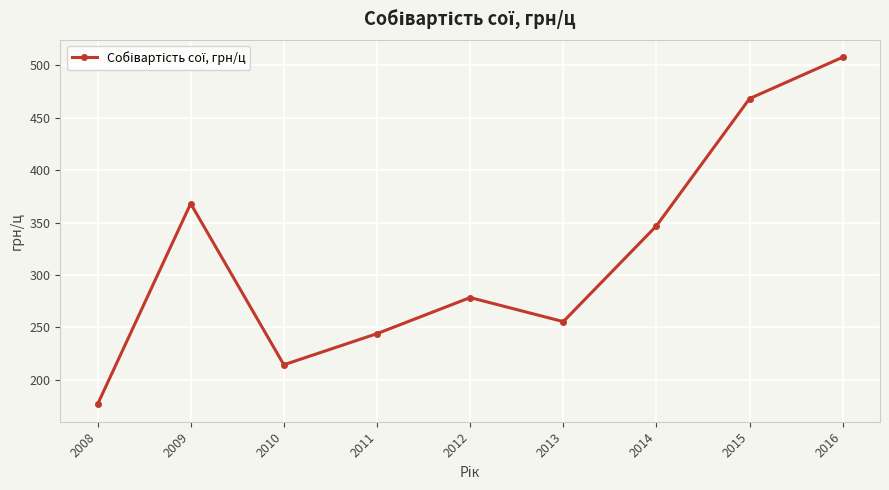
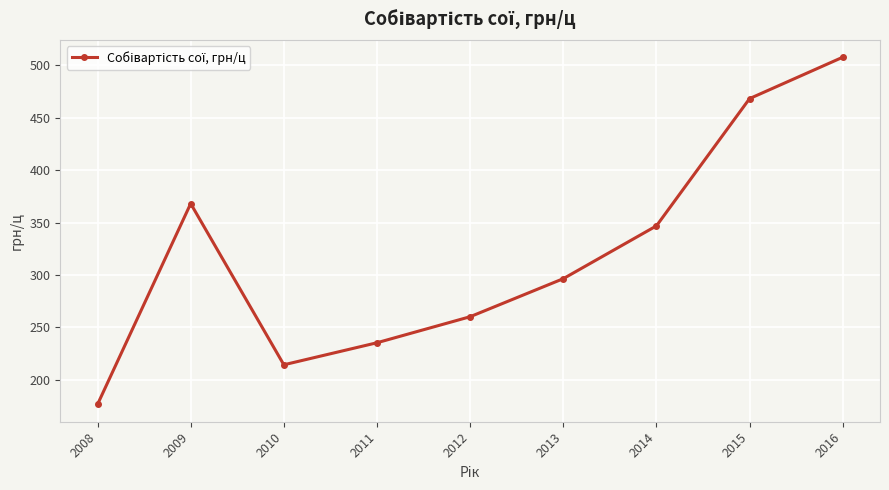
2011: 244 -> 235
2012: 278 -> 260
2013: 255 -> 296
